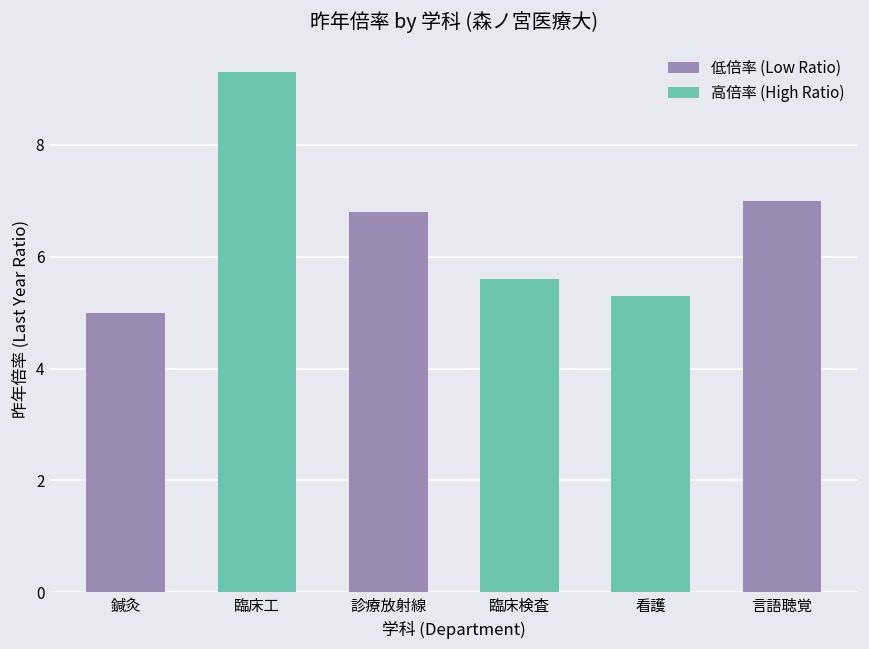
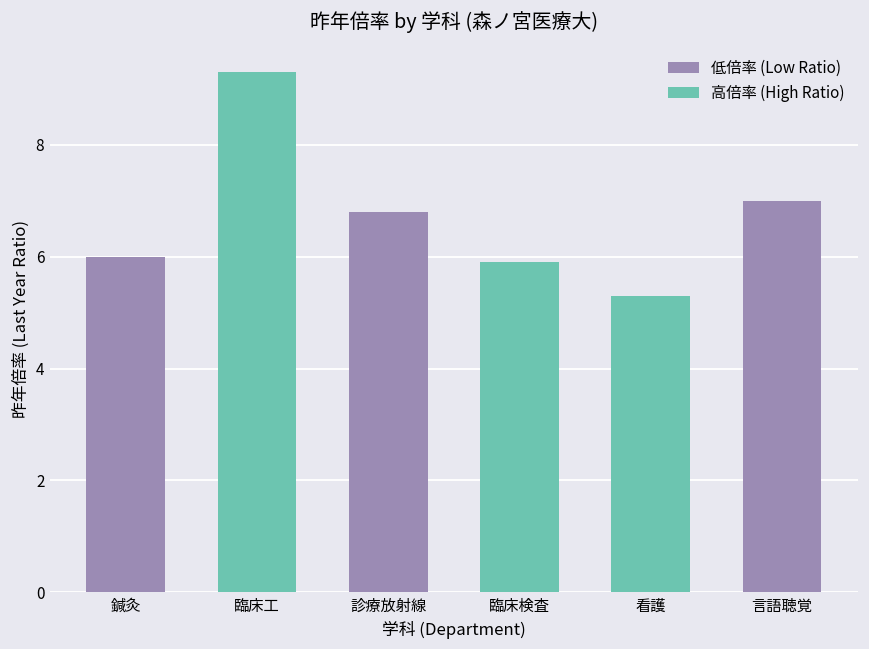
鍼灸: 5 -> 6
臨床検査: 5.6 -> 5.9
